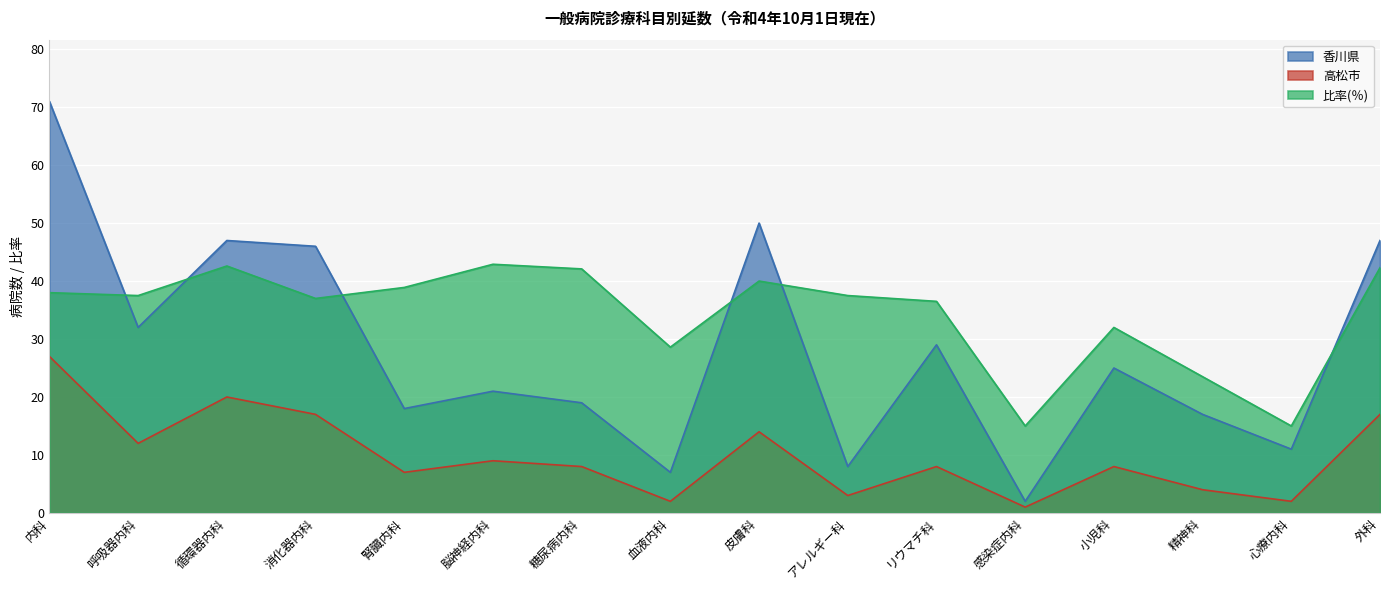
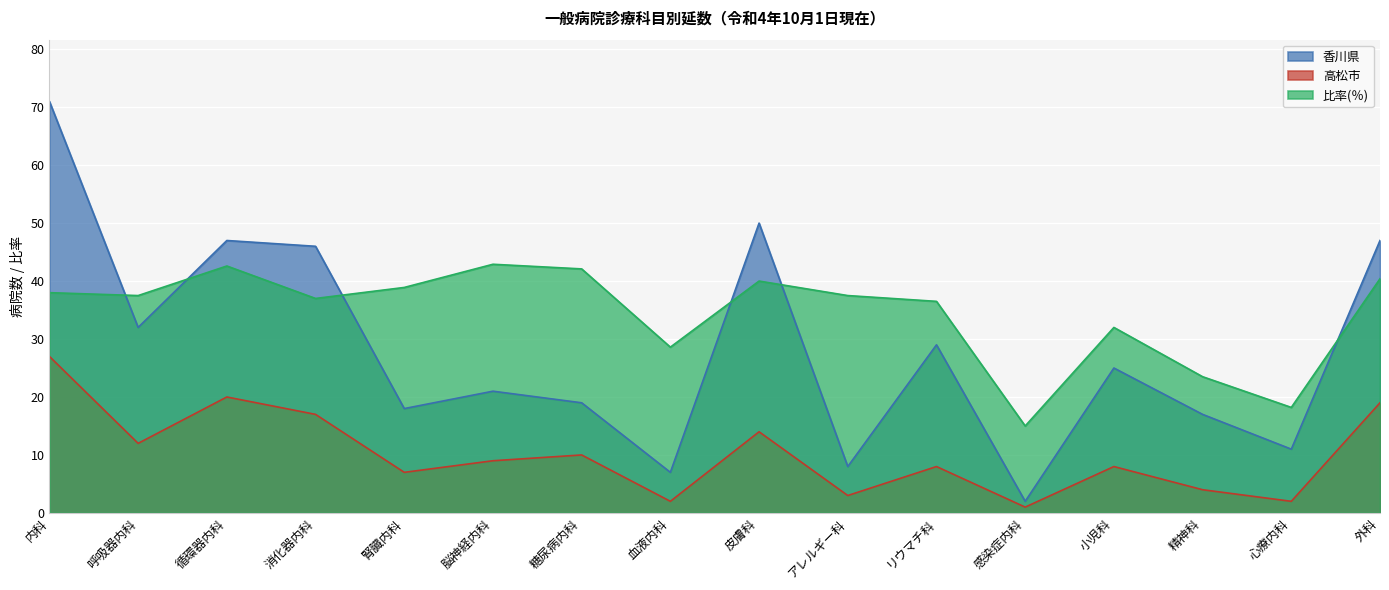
高松市, 糖尿病内科: 8 -> 10
比率(％), 心療内科: 15 -> 18
高松市, 外科: 17 -> 19
比率(％), 外科: 42 -> 40
